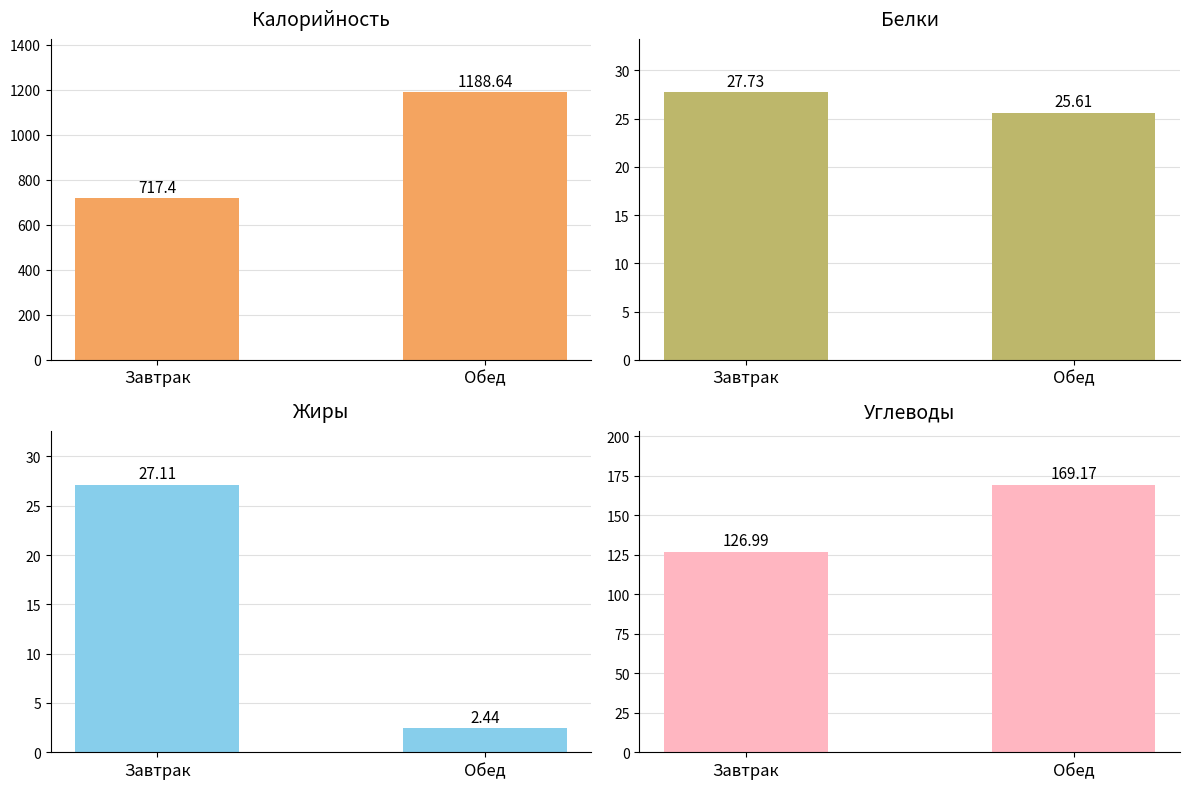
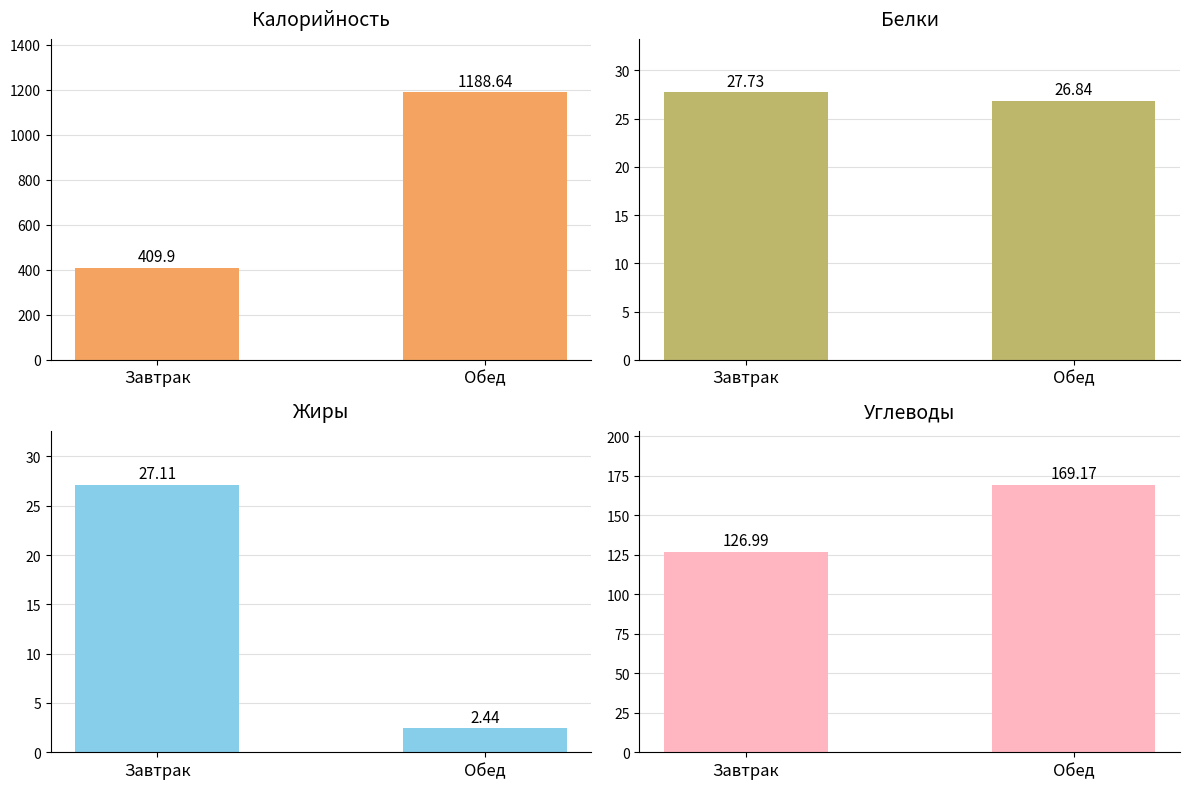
Калорийность, Завтрак: 717.4 -> 409.9
Белки, Обед: 25.61 -> 26.84
